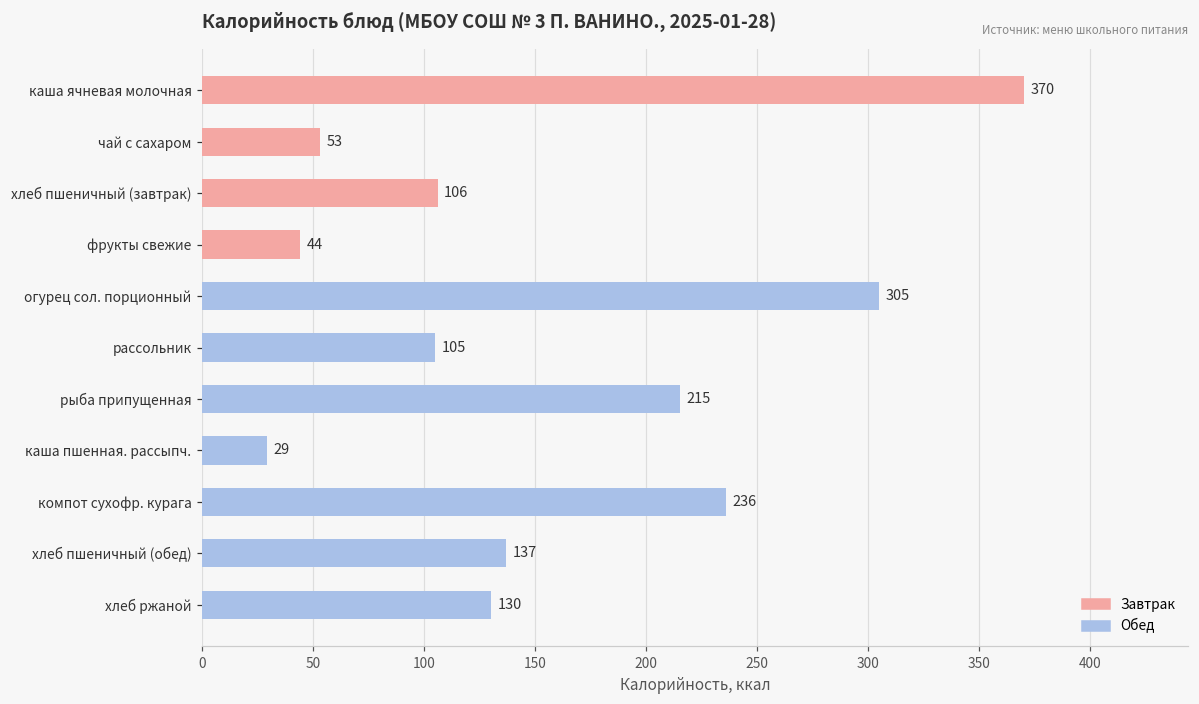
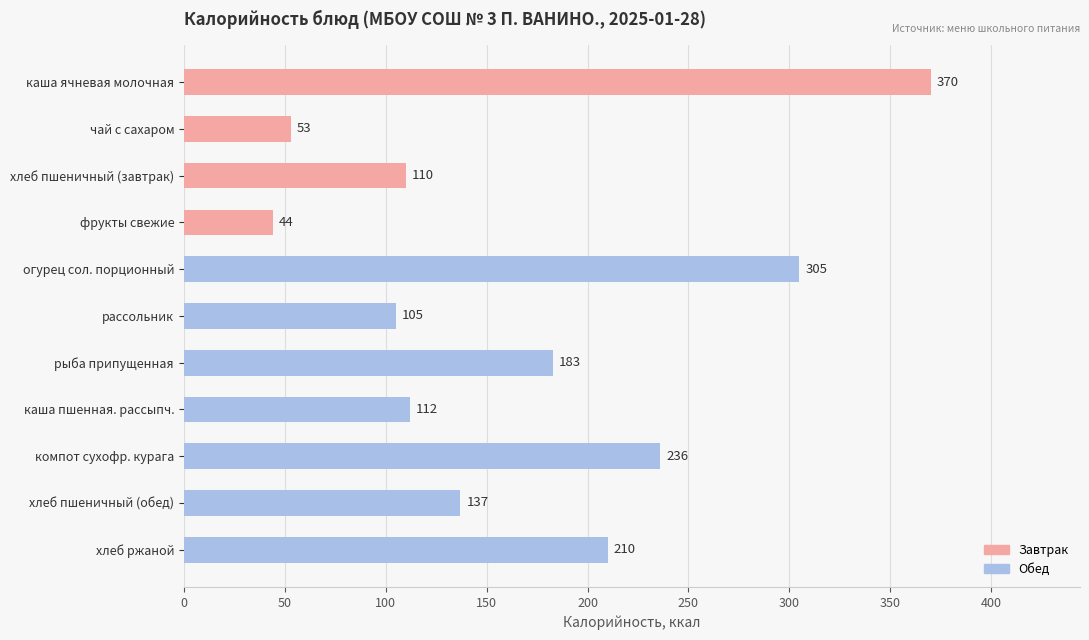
хлеб пшеничный (завтрак): 106 -> 110
рыба припущенная: 215 -> 183
каша пшенная. рассыпч.: 29 -> 112
хлеб ржаной: 130 -> 210
